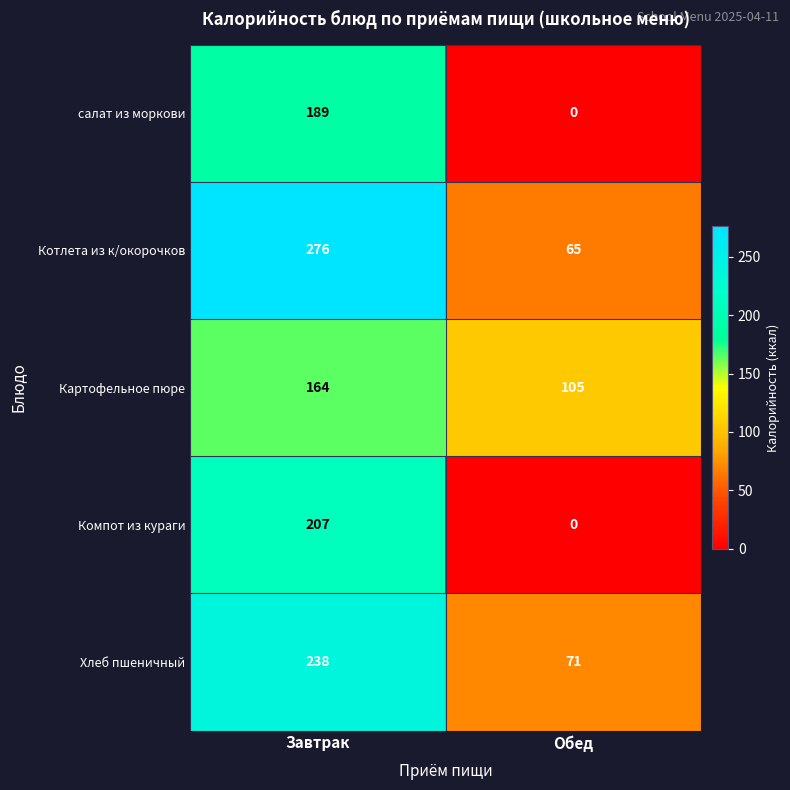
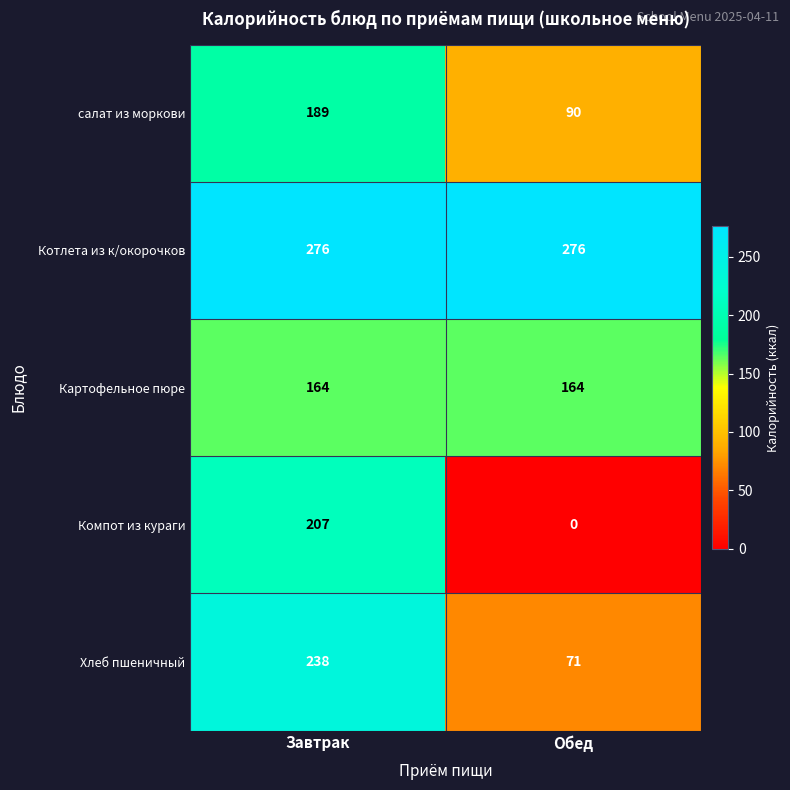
салат из моркови, Обед: 0 -> 90
Котлета из к/окорочков, Обед: 65 -> 276
Картофельное пюре, Обед: 105 -> 164
